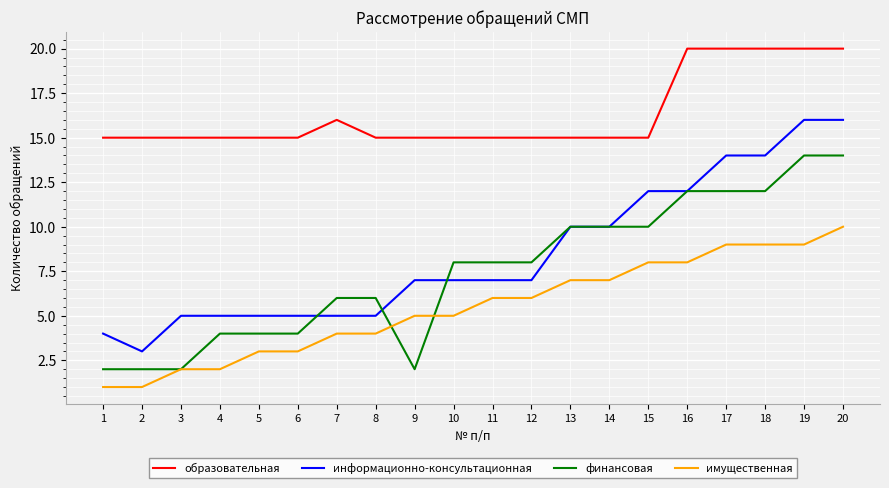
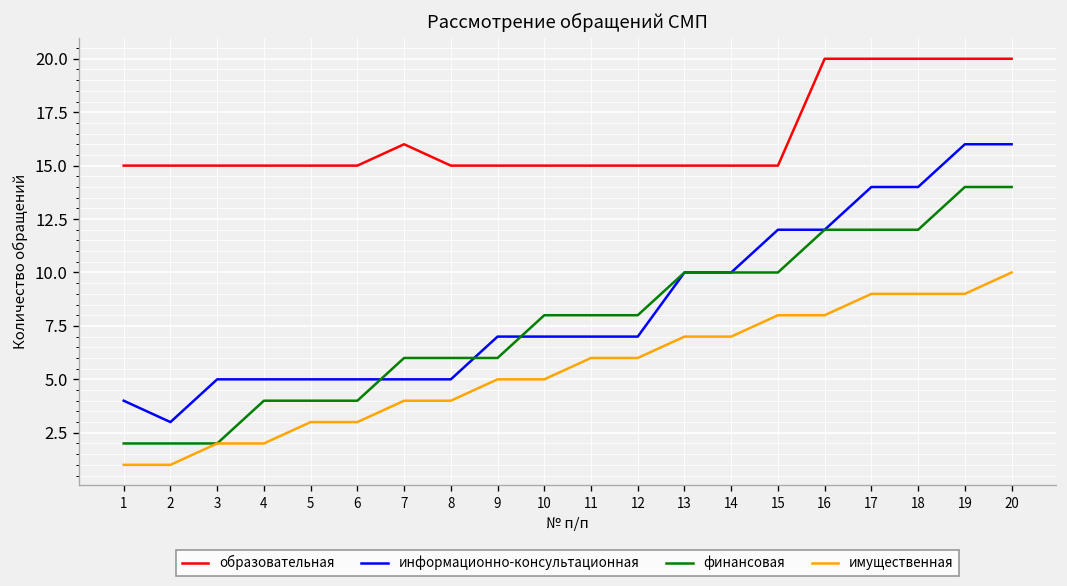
финансовая, 9: 2 -> 6
